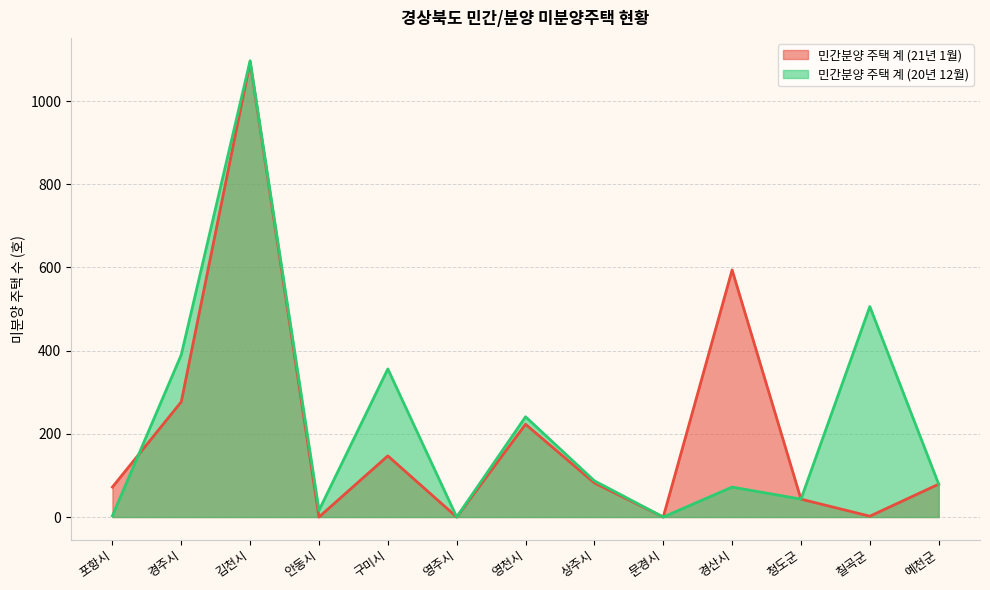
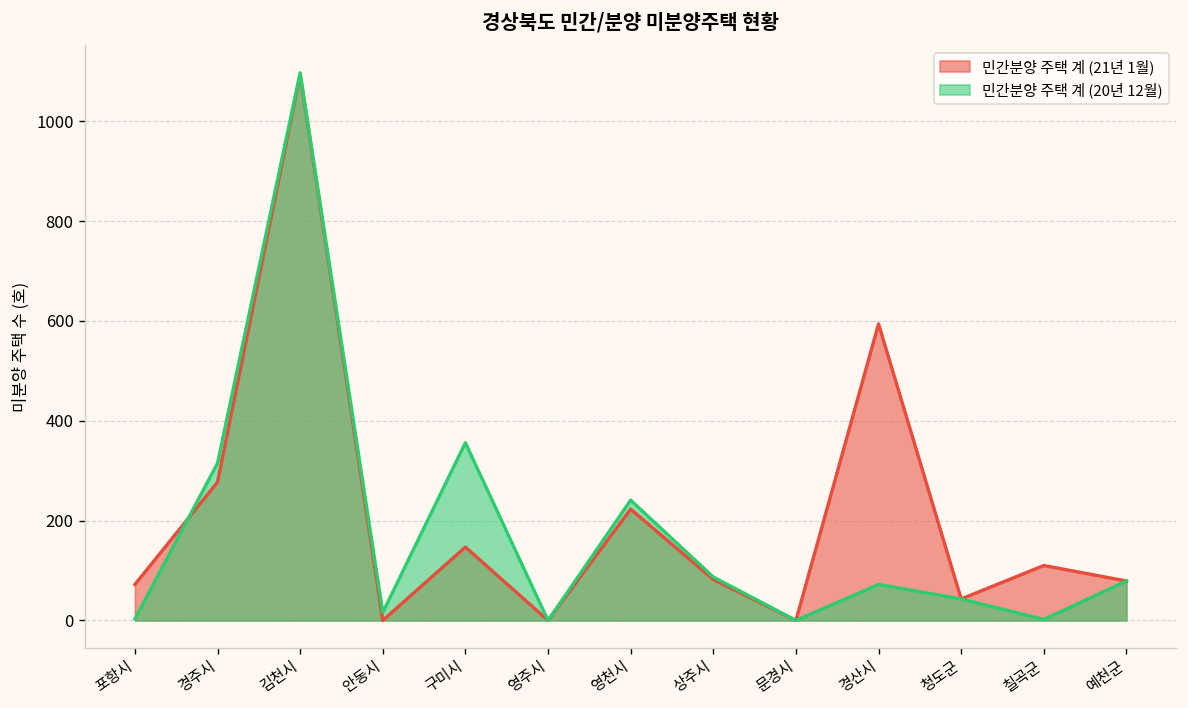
민간분양 주택 계 (20년 12월), 경주시: 390 -> 320
민간분양 주택 계 (21년 1월), 칠곡군: 0 -> 110
민간분양 주택 계 (20년 12월), 칠곡군: 510 -> 0
